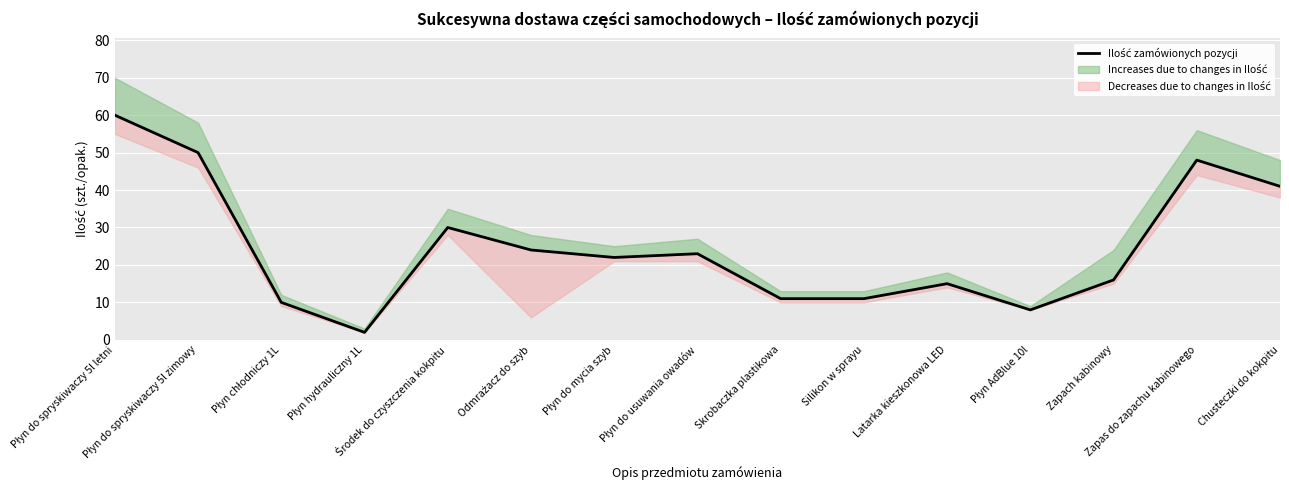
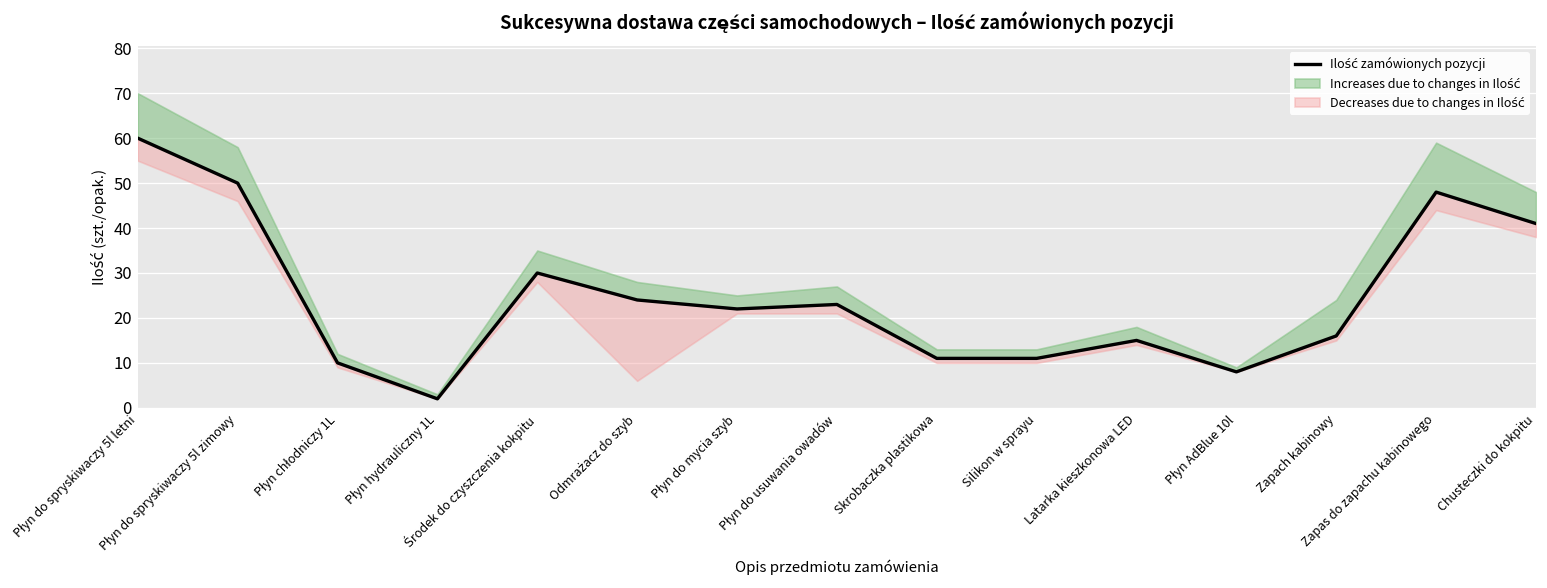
Increases due to changes in Ilość, Zapas do zapachu kabinowego: 8 -> 11
